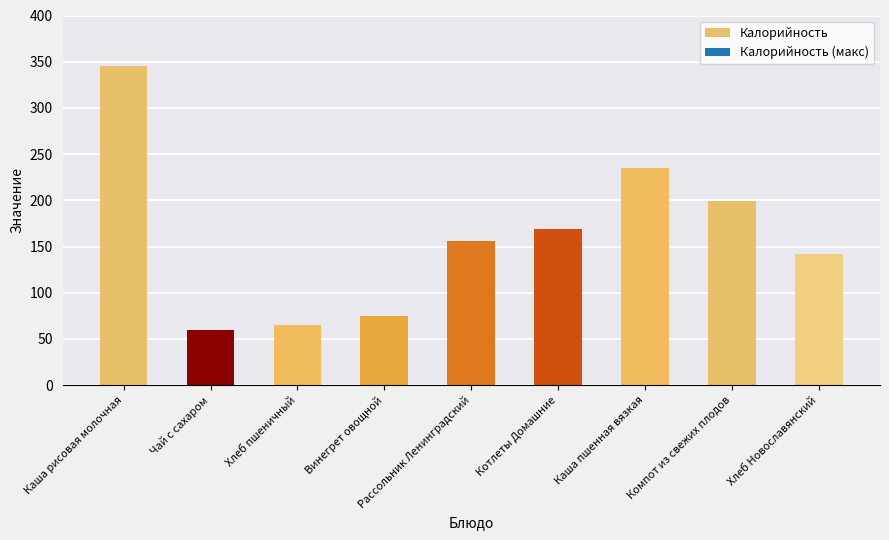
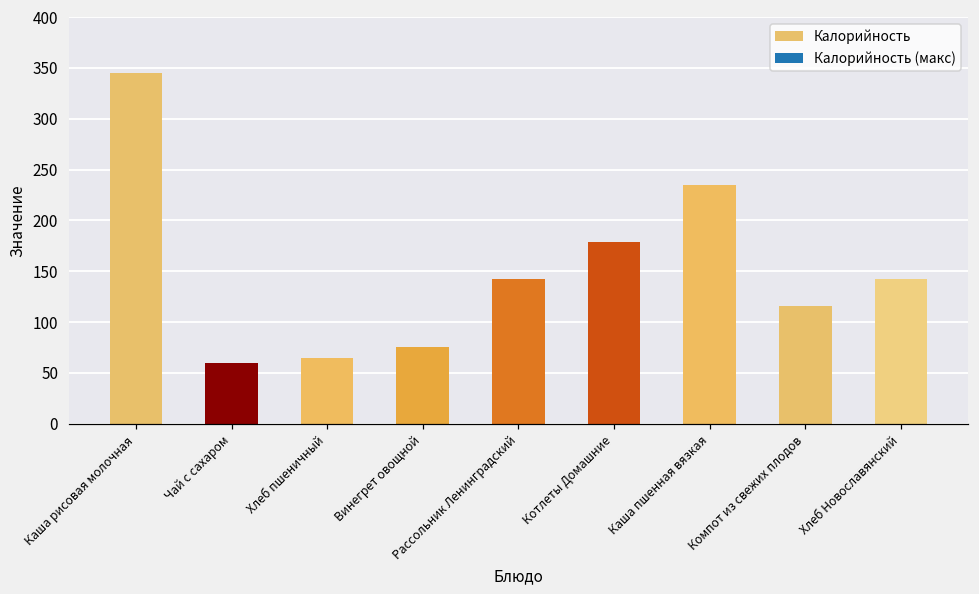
Рассольник Ленинградский: 160 -> 140
Котлеты Домашние: 170 -> 180
Компот из свежих плодов: 200 -> 120
